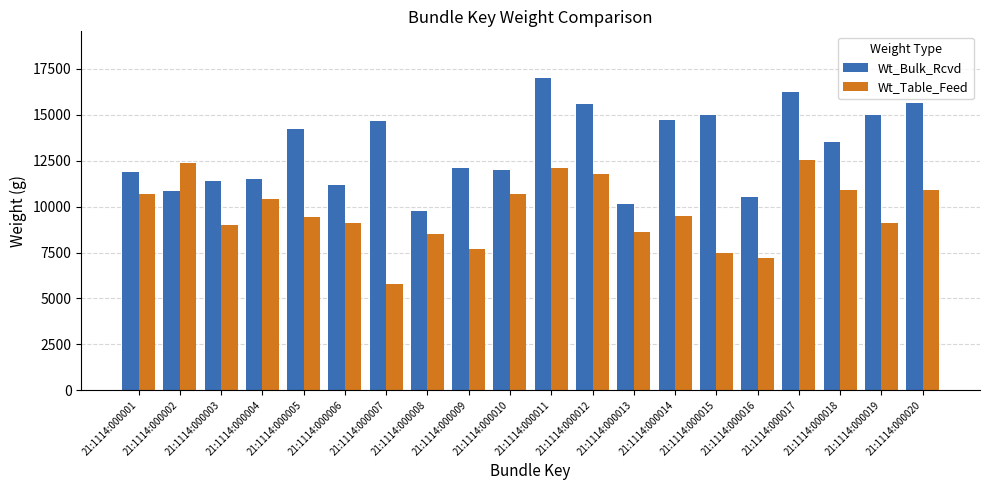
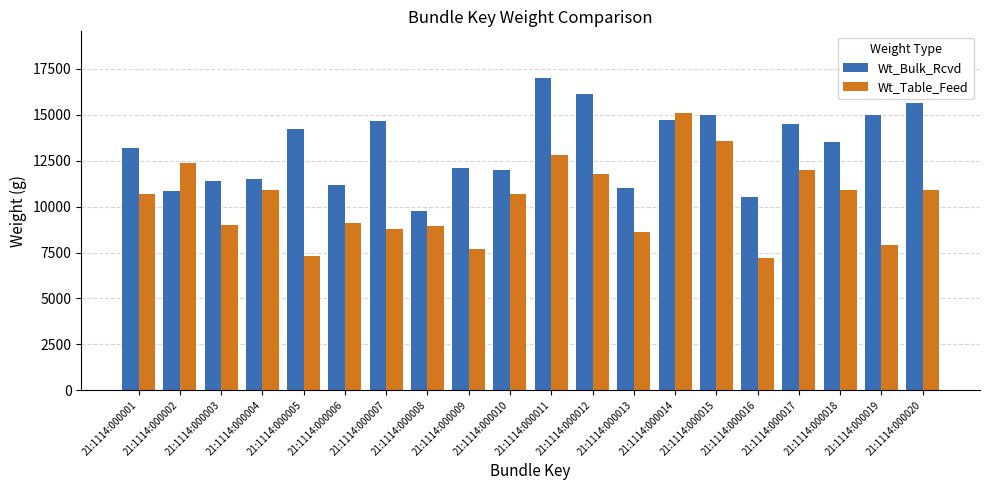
Wt_Bulk_Rcvd, 21:1114:000001: 11900 -> 13200
Wt_Table_Feed, 21:1114:000004: 10400 -> 10900
Wt_Table_Feed, 21:1114:000005: 9400 -> 7300
Wt_Table_Feed, 21:1114:000007: 5800 -> 8800
Wt_Table_Feed, 21:1114:000008: 8500 -> 8900
Wt_Table_Feed, 21:1114:000011: 12100 -> 12800
Wt_Bulk_Rcvd, 21:1114:000012: 15600 -> 16100
Wt_Bulk_Rcvd, 21:1114:000013: 10200 -> 11000
Wt_Table_Feed, 21:1114:000014: 9500 -> 15100
Wt_Table_Feed, 21:1114:000015: 7500 -> 13600
Wt_Bulk_Rcvd, 21:1114:000017: 16300 -> 14500
Wt_Table_Feed, 21:1114:000017: 12500 -> 12000
Wt_Table_Feed, 21:1114:000019: 9100 -> 7900
